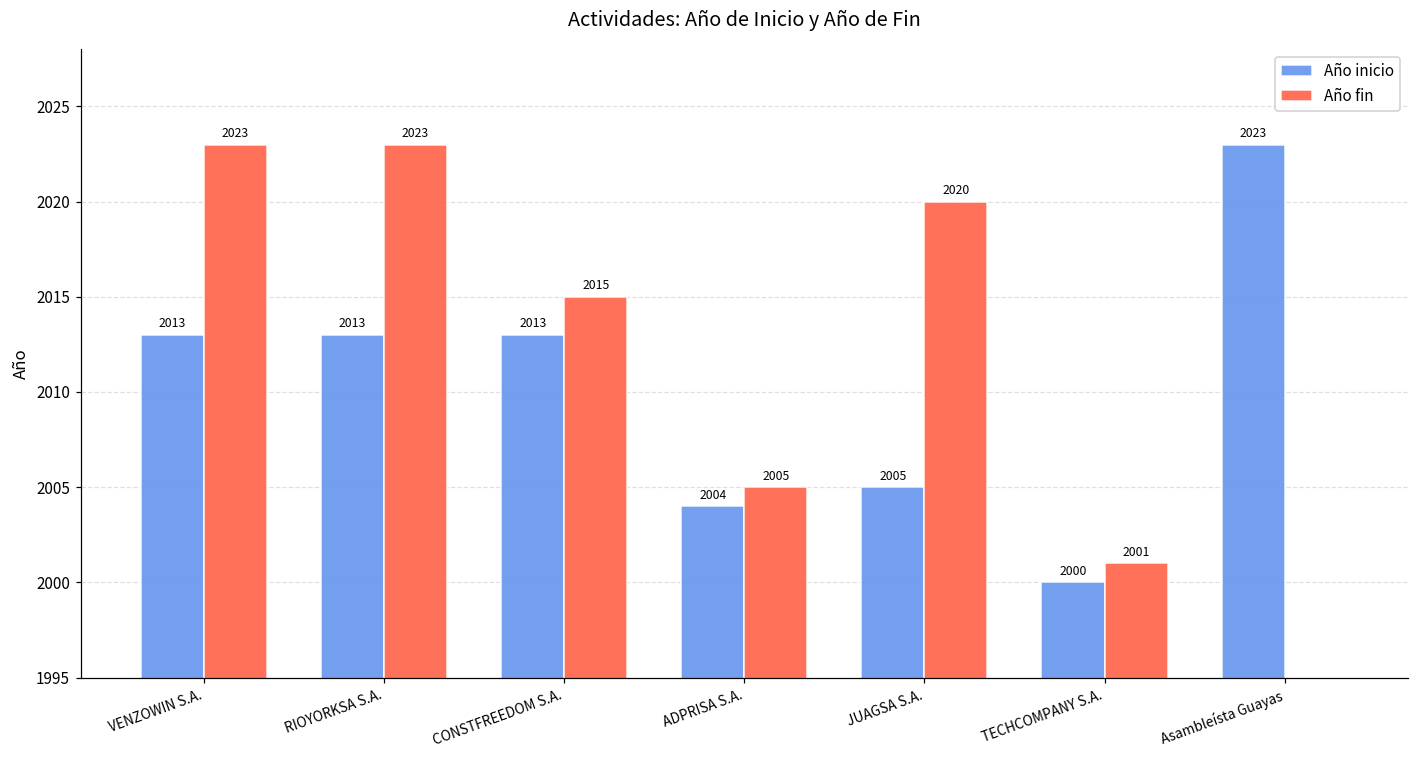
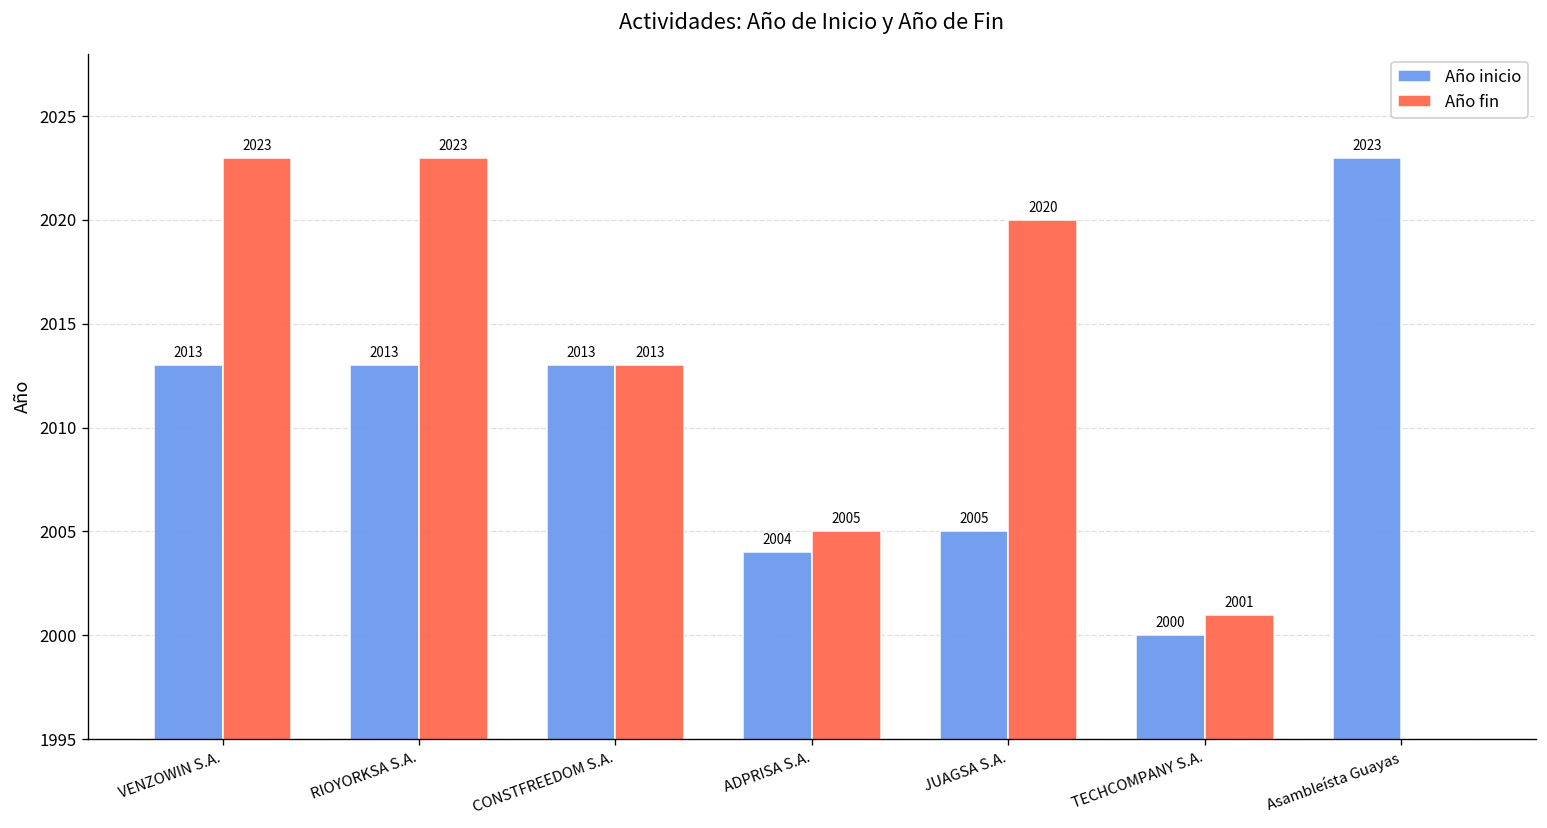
Año fin, CONSTFREEDOM S.A.: 2015 -> 2013
